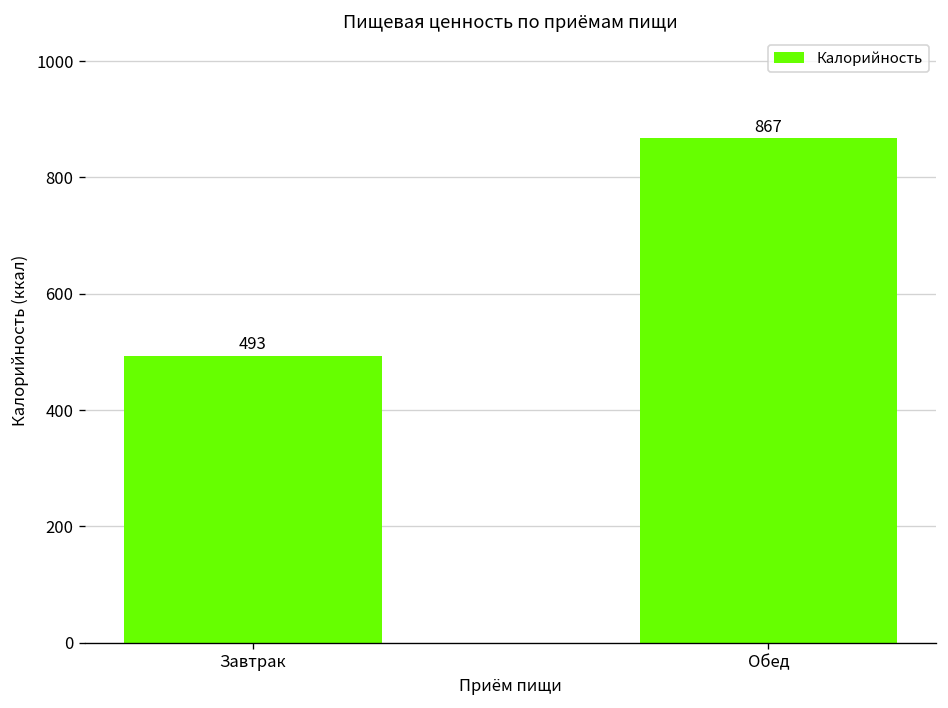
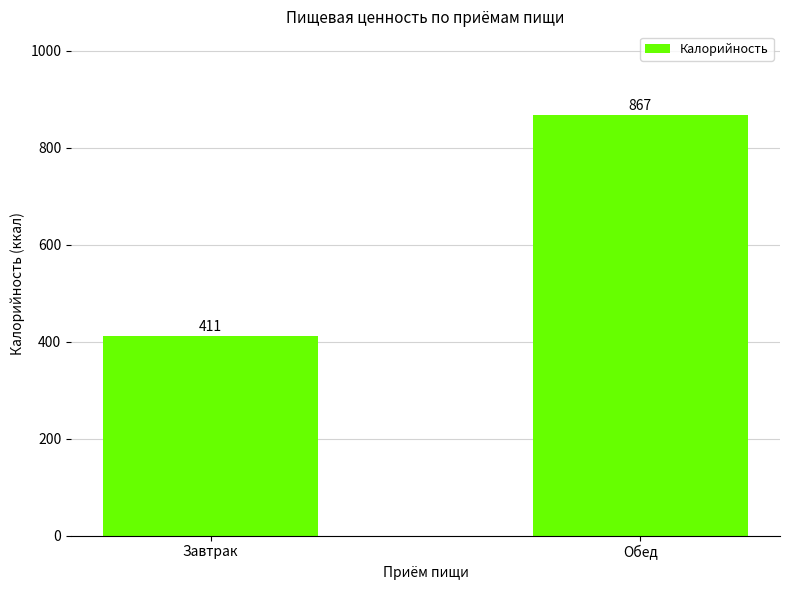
Завтрак: 493 -> 411
